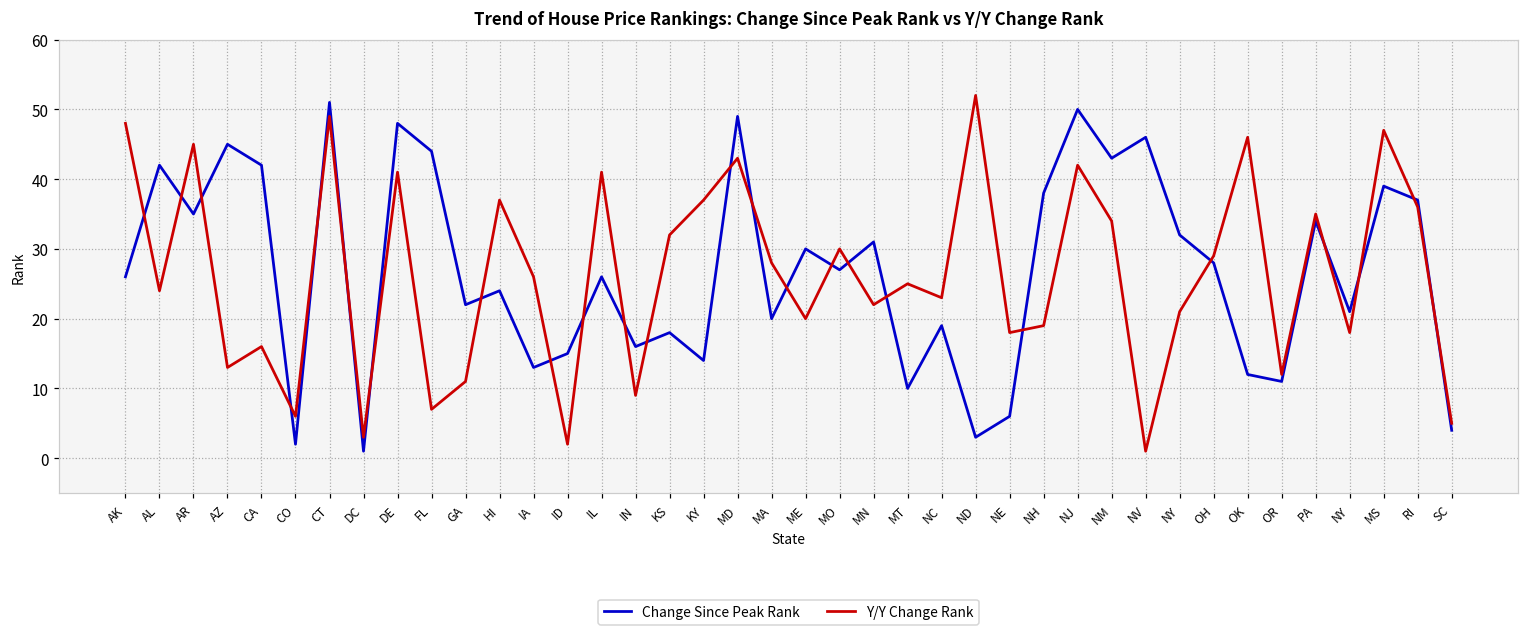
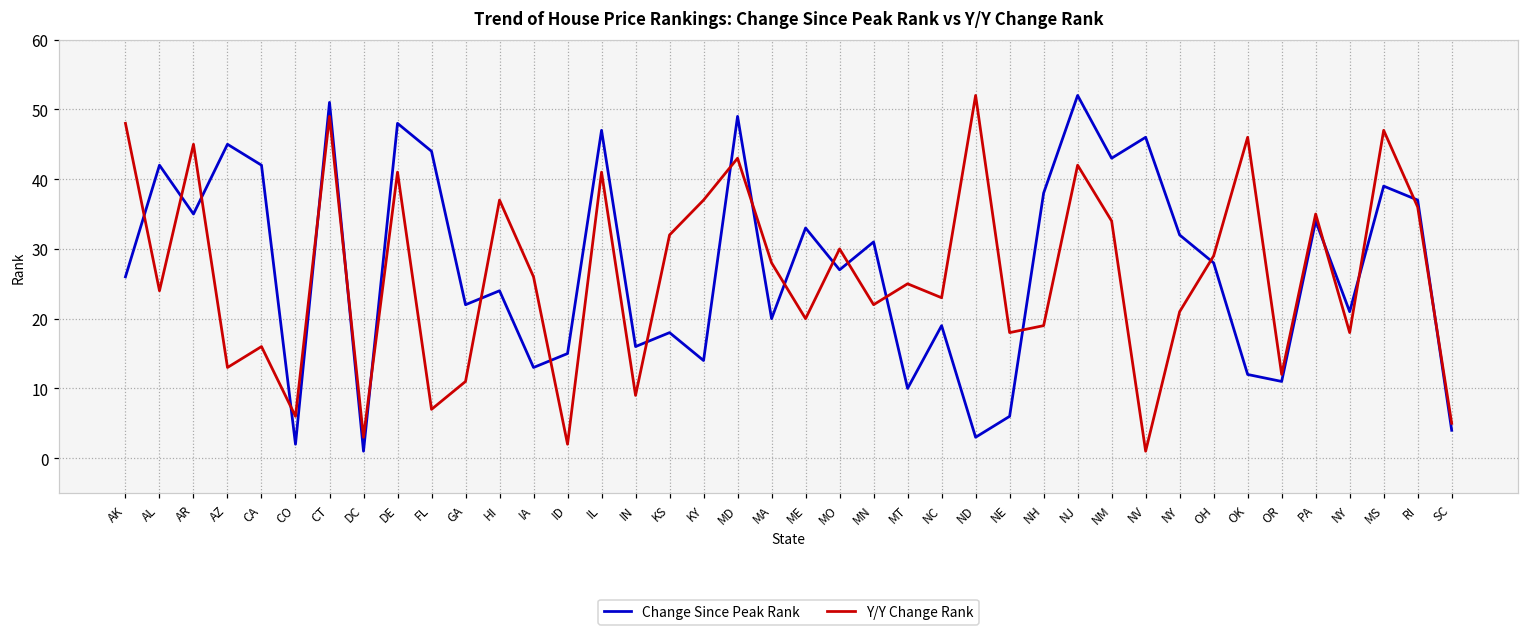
Change Since Peak Rank, IL: 26 -> 47
Change Since Peak Rank, ME: 30 -> 33
Change Since Peak Rank, NJ: 50 -> 52
